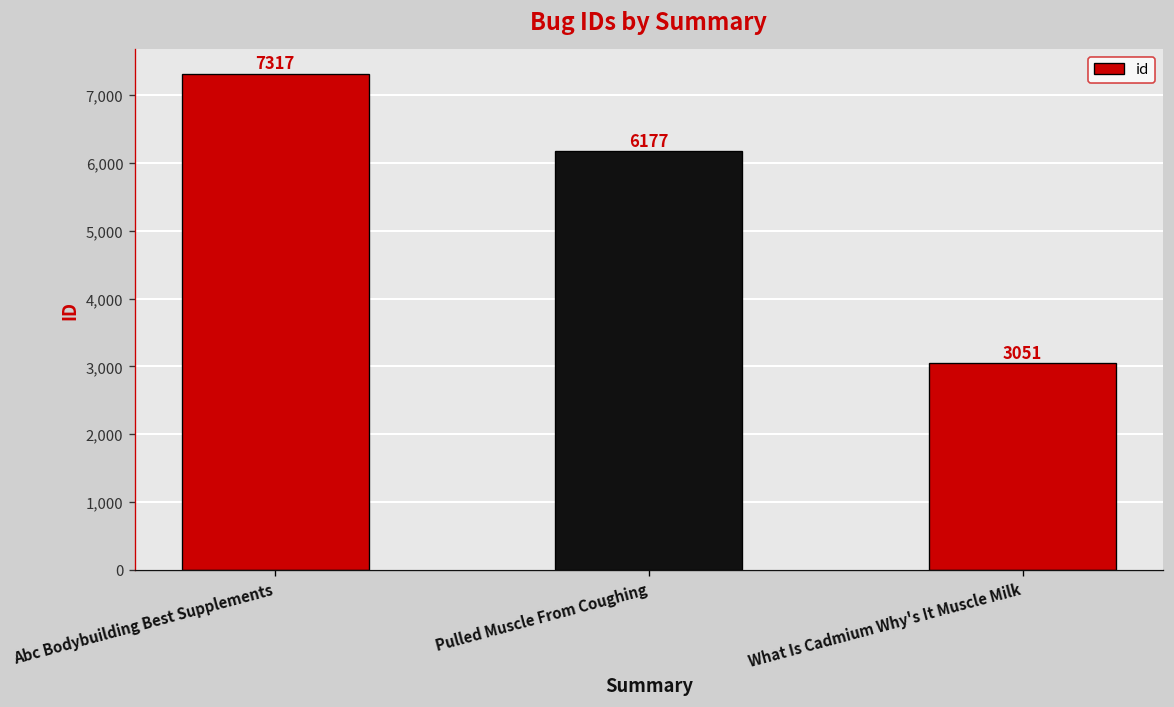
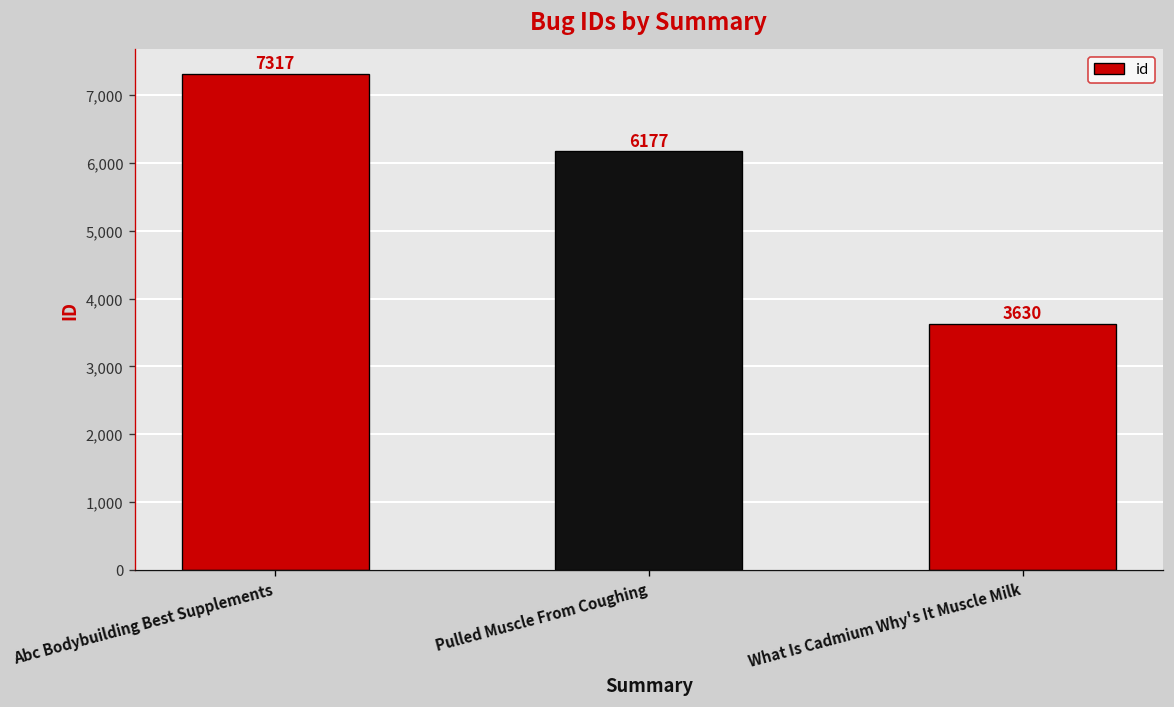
What Is Cadmium Why's It Muscle Milk: 3051 -> 3630
